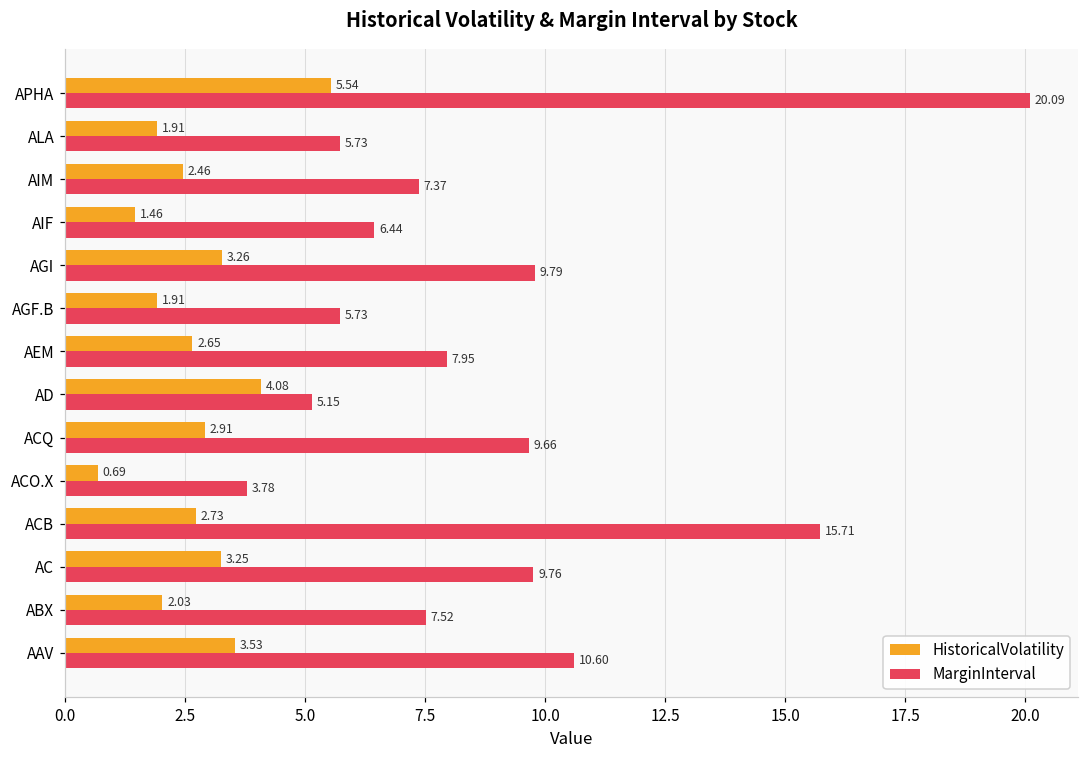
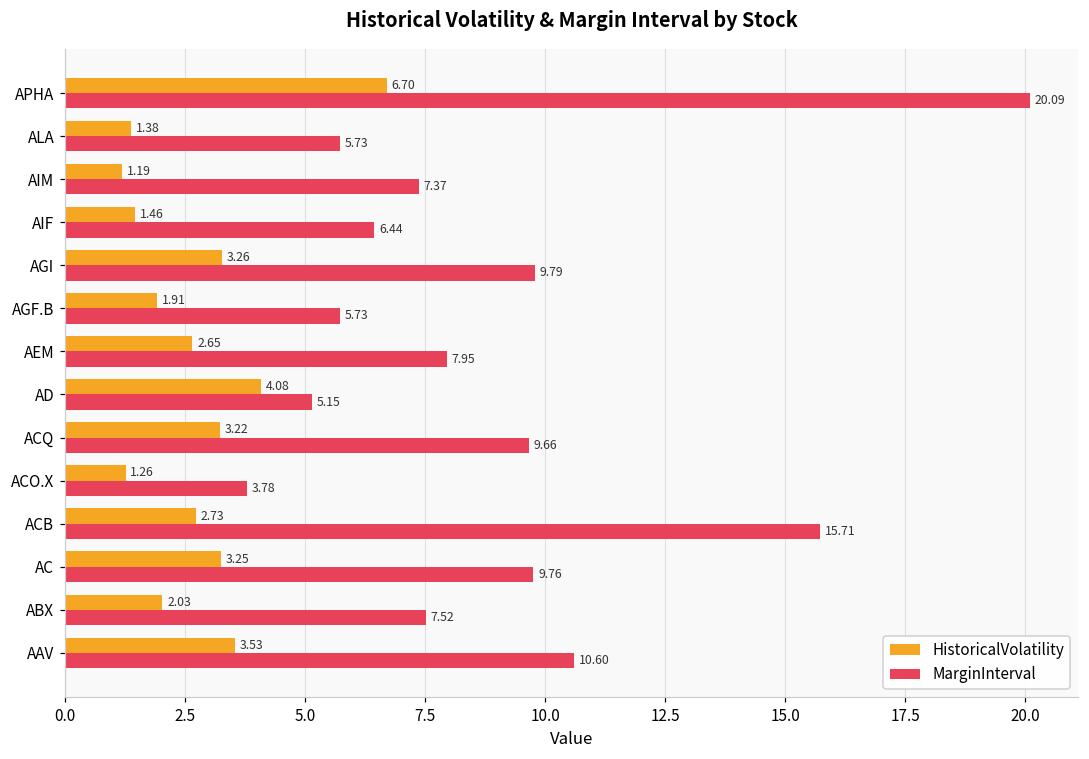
HistoricalVolatility, APHA: 5.54 -> 6.70
HistoricalVolatility, ALA: 1.91 -> 1.38
HistoricalVolatility, AIM: 2.46 -> 1.19
HistoricalVolatility, ACQ: 2.91 -> 3.22
HistoricalVolatility, ACO.X: 0.69 -> 1.26
